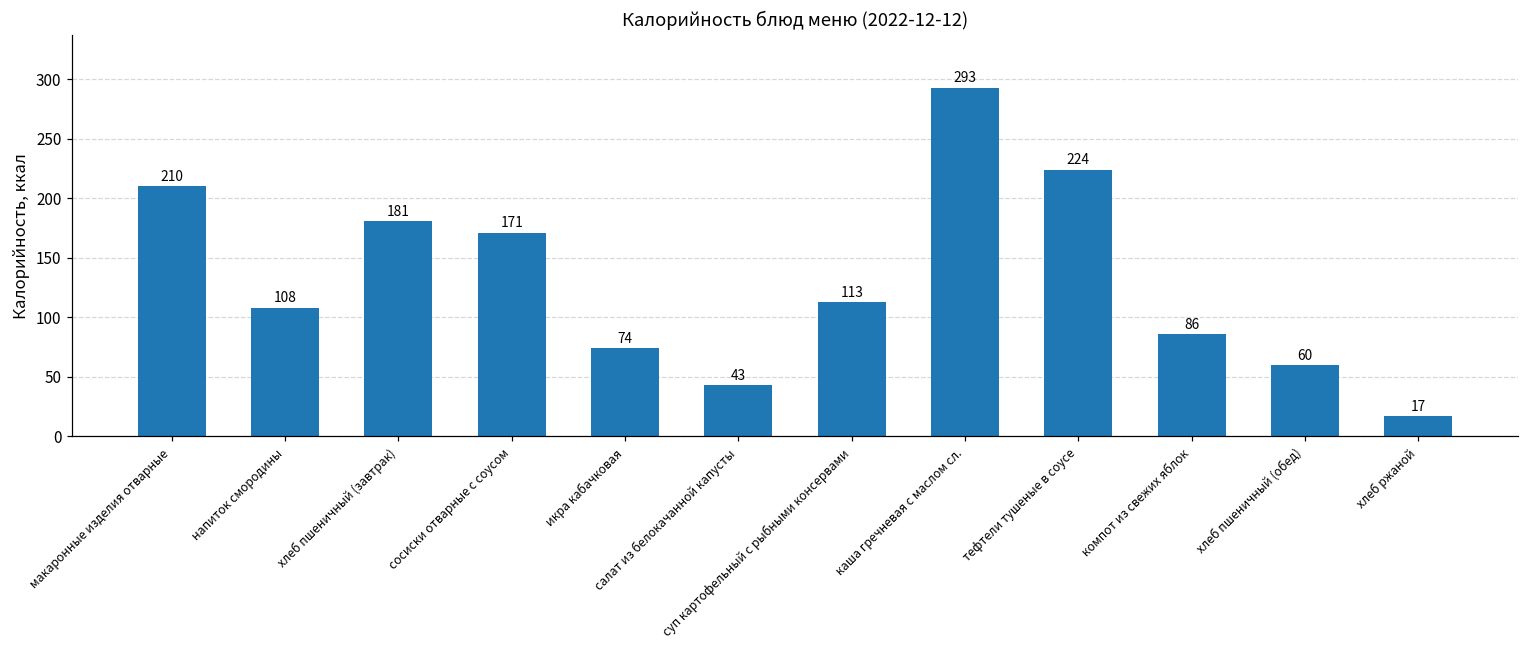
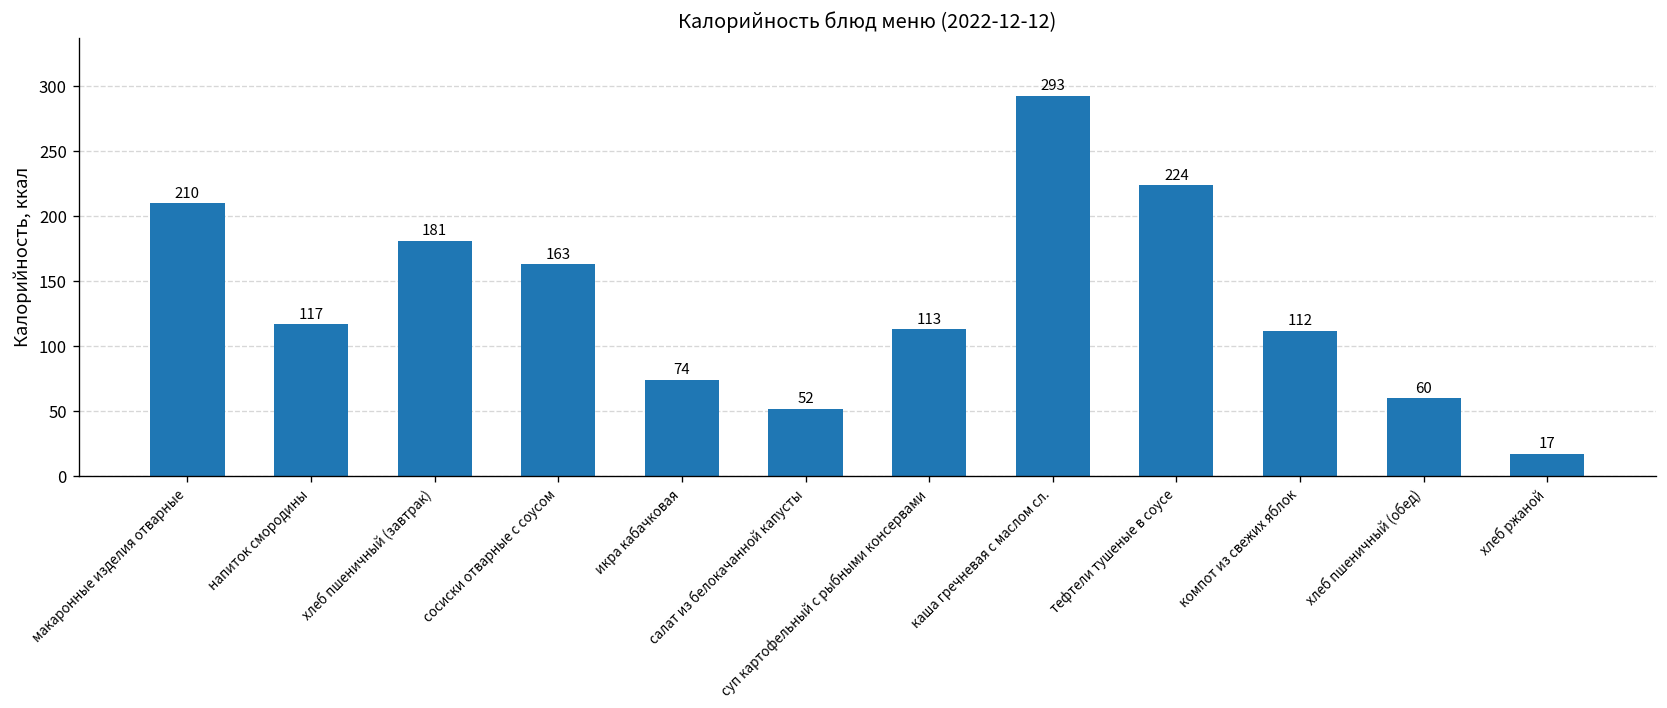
напиток смородины: 108 -> 117
сосиски отварные с соусом: 171 -> 163
салат из белокачанной капусты: 43 -> 52
компот из свежих яблок: 86 -> 112
